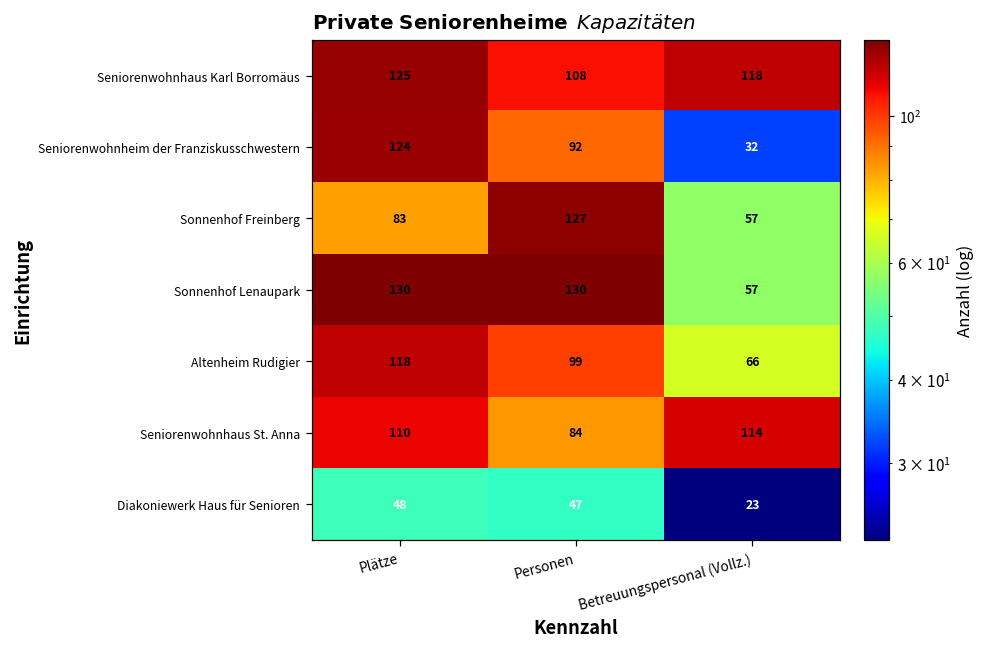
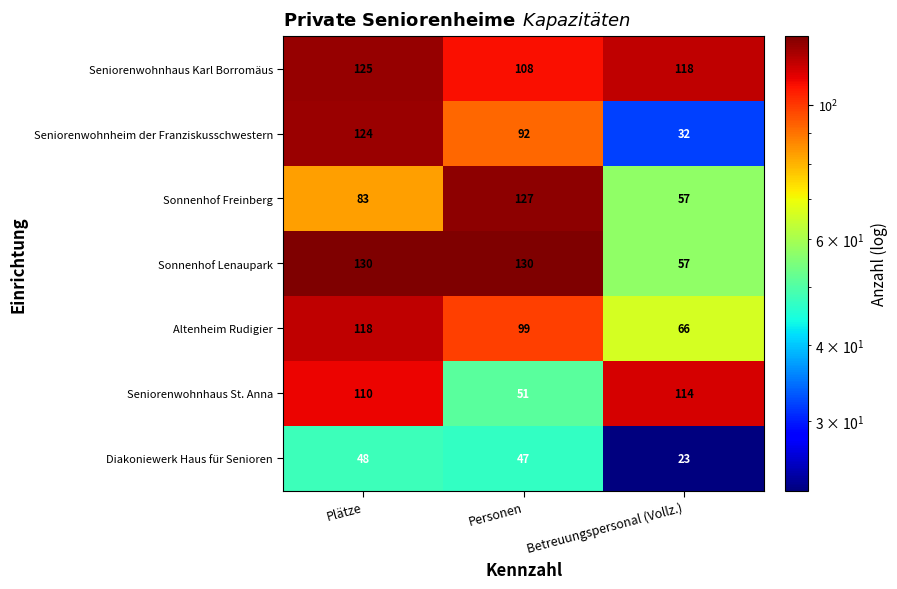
Seniorenwohnhaus St. Anna, Personen: 84 -> 51
